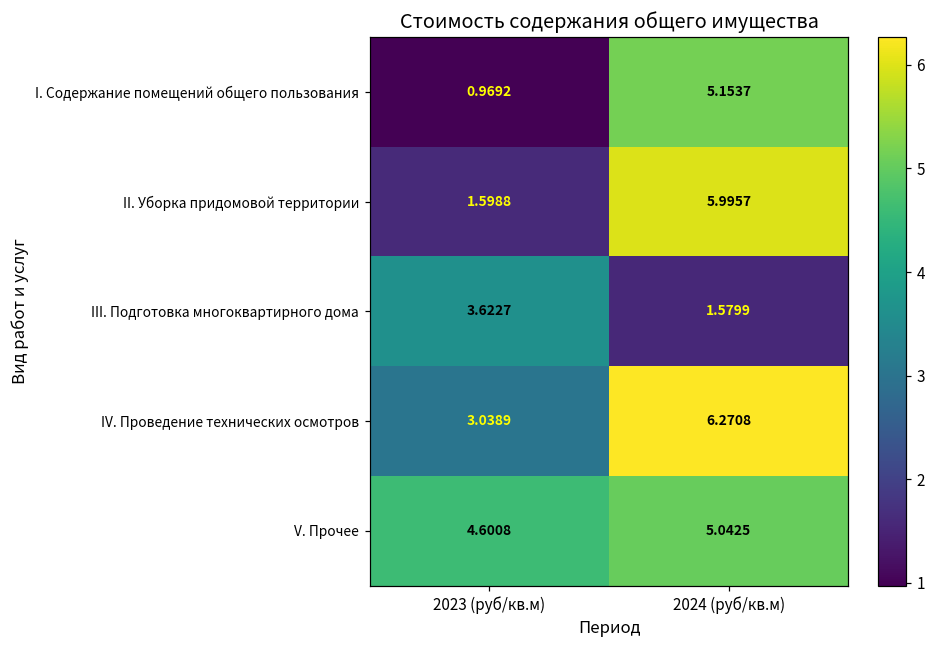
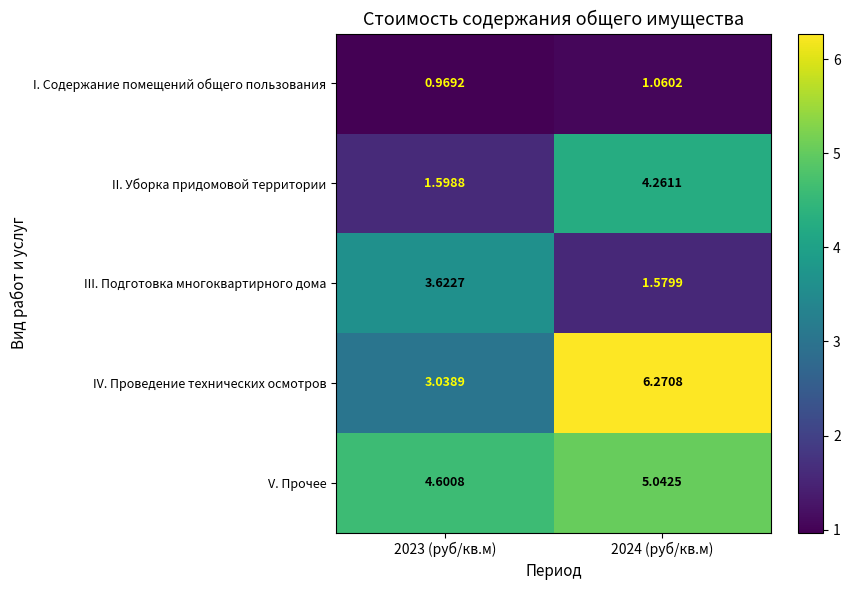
I. Содержание помещений общего пользования, 2024 (руб/кв.м): 5.1537 -> 1.0602
II. Уборка придомовой территории, 2024 (руб/кв.м): 5.9957 -> 4.2611
